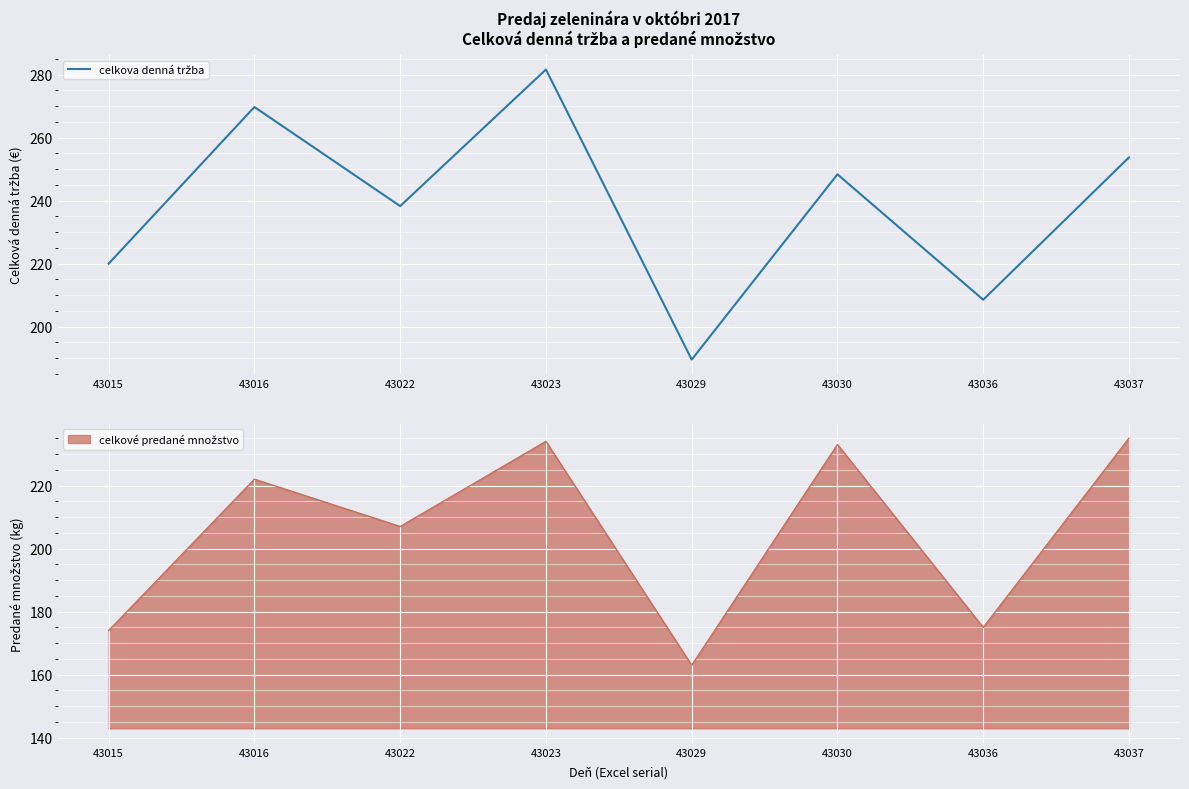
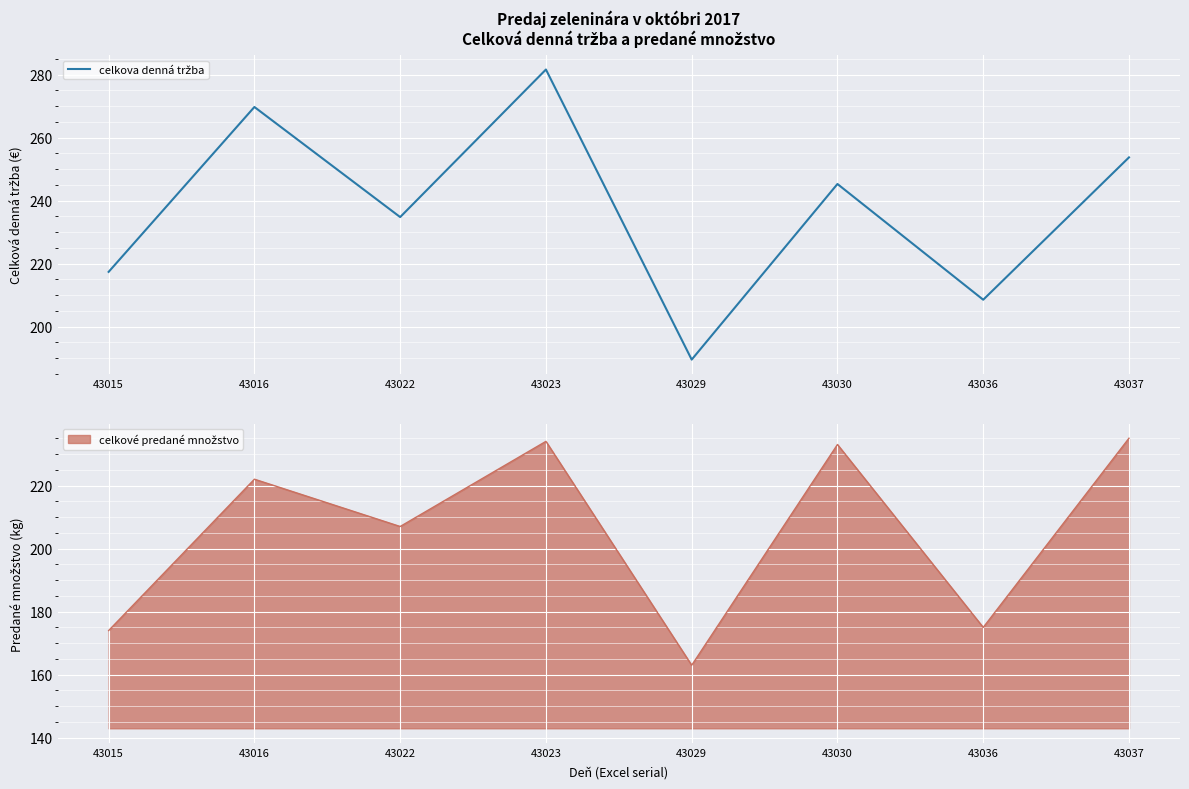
Predaj zeleninára v októbri 2017 Celková denná tržba a predané množstvo, 43015: 220 -> 217
Predaj zeleninára v októbri 2017 Celková denná tržba a predané množstvo, 43022: 238 -> 235
Predaj zeleninára v októbri 2017 Celková denná tržba a predané množstvo, 43030: 248 -> 245
